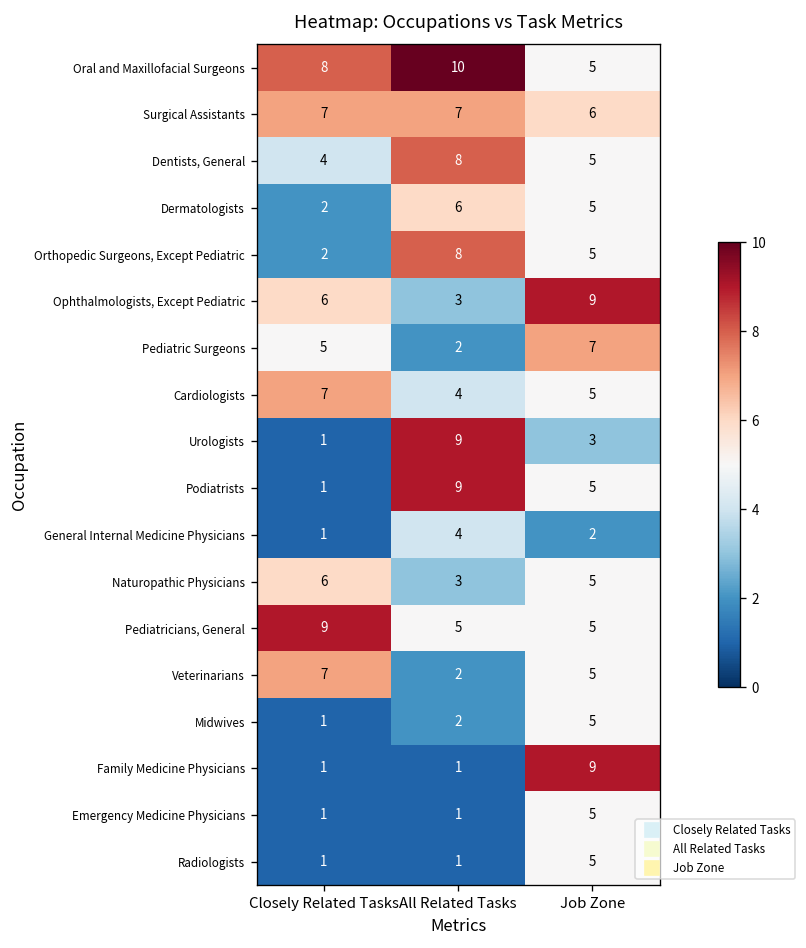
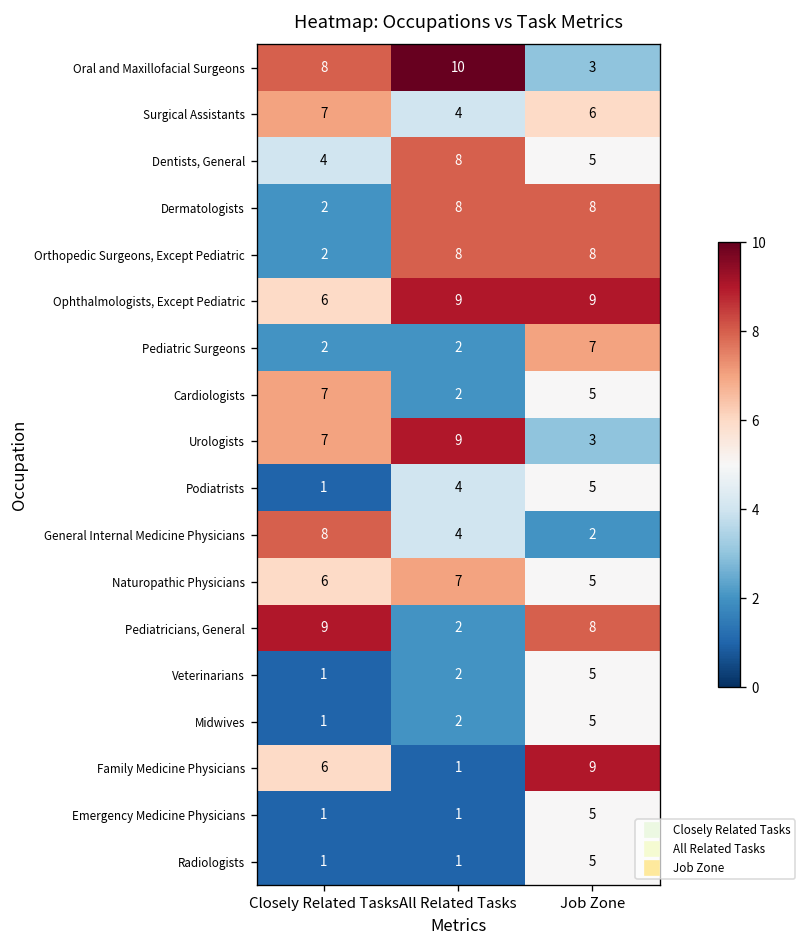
Oral and Maxillofacial Surgeons, Job Zone: 5 -> 3
Surgical Assistants, All Related Tasks: 7 -> 4
Dermatologists, All Related Tasks: 6 -> 8
Dermatologists, Job Zone: 5 -> 8
Orthopedic Surgeons, Except Pediatric, Job Zone: 5 -> 8
Ophthalmologists, Except Pediatric, All Related Tasks: 3 -> 9
Pediatric Surgeons, Closely Related Tasks: 5 -> 2
Cardiologists, All Related Tasks: 4 -> 2
Urologists, Closely Related Tasks: 1 -> 7
Podiatrists, All Related Tasks: 9 -> 4
General Internal Medicine Physicians, Closely Related Tasks: 1 -> 8
Naturopathic Physicians, All Related Tasks: 3 -> 7
Pediatricians, General, All Related Tasks: 5 -> 2
Pediatricians, General, Job Zone: 5 -> 8
Veterinarians, Closely Related Tasks: 7 -> 1
Family Medicine Physicians, Closely Related Tasks: 1 -> 6
